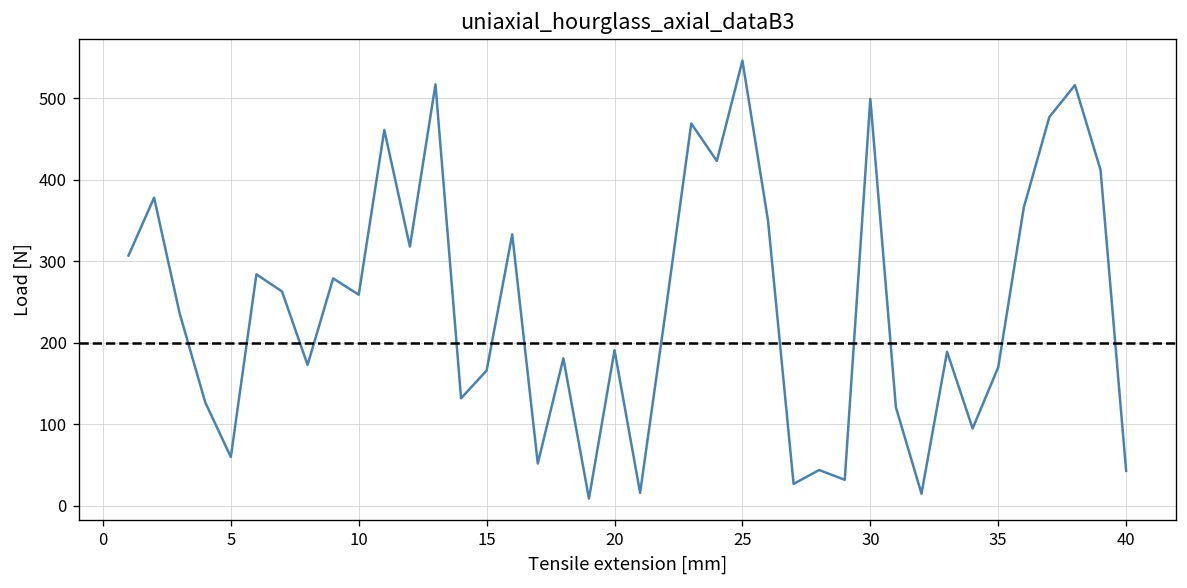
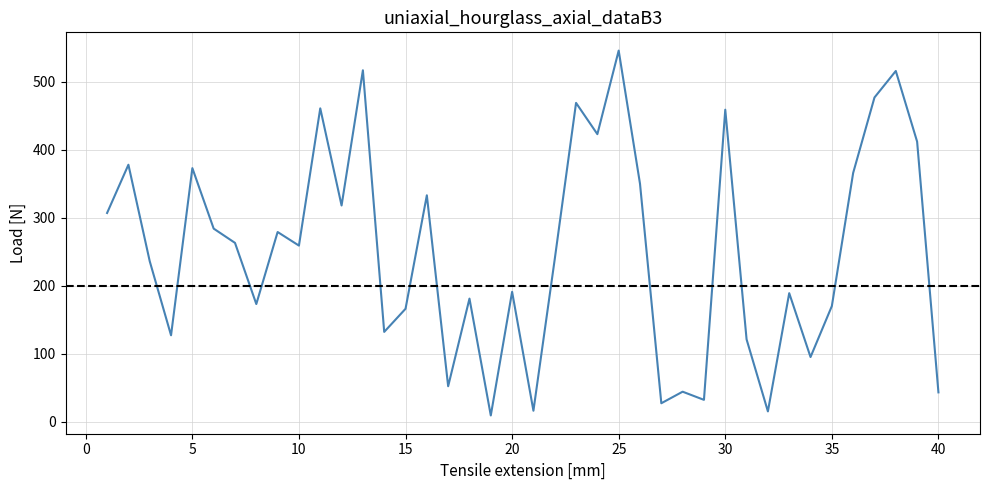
5: 60 -> 370
30: 500 -> 460
